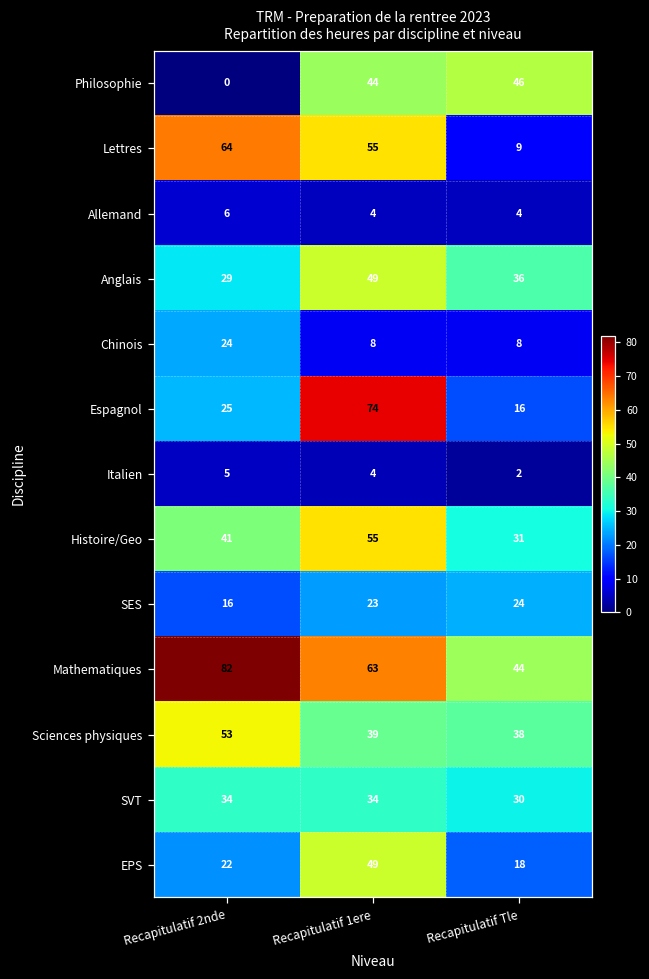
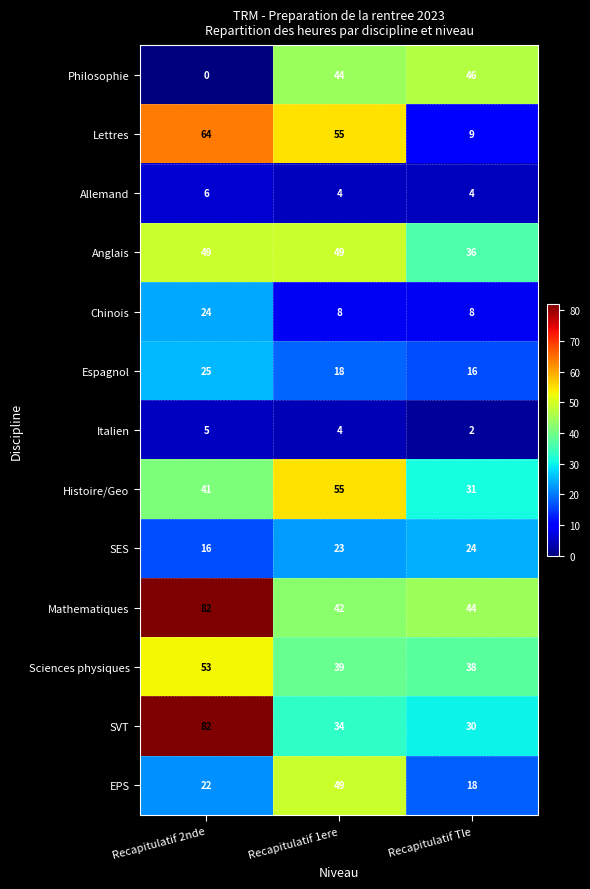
Anglais, Recapitulatif 2nde: 29 -> 49
Espagnol, Recapitulatif 1ere: 74 -> 18
Mathematiques, Recapitulatif 1ere: 63 -> 42
SVT, Recapitulatif 2nde: 34 -> 82
